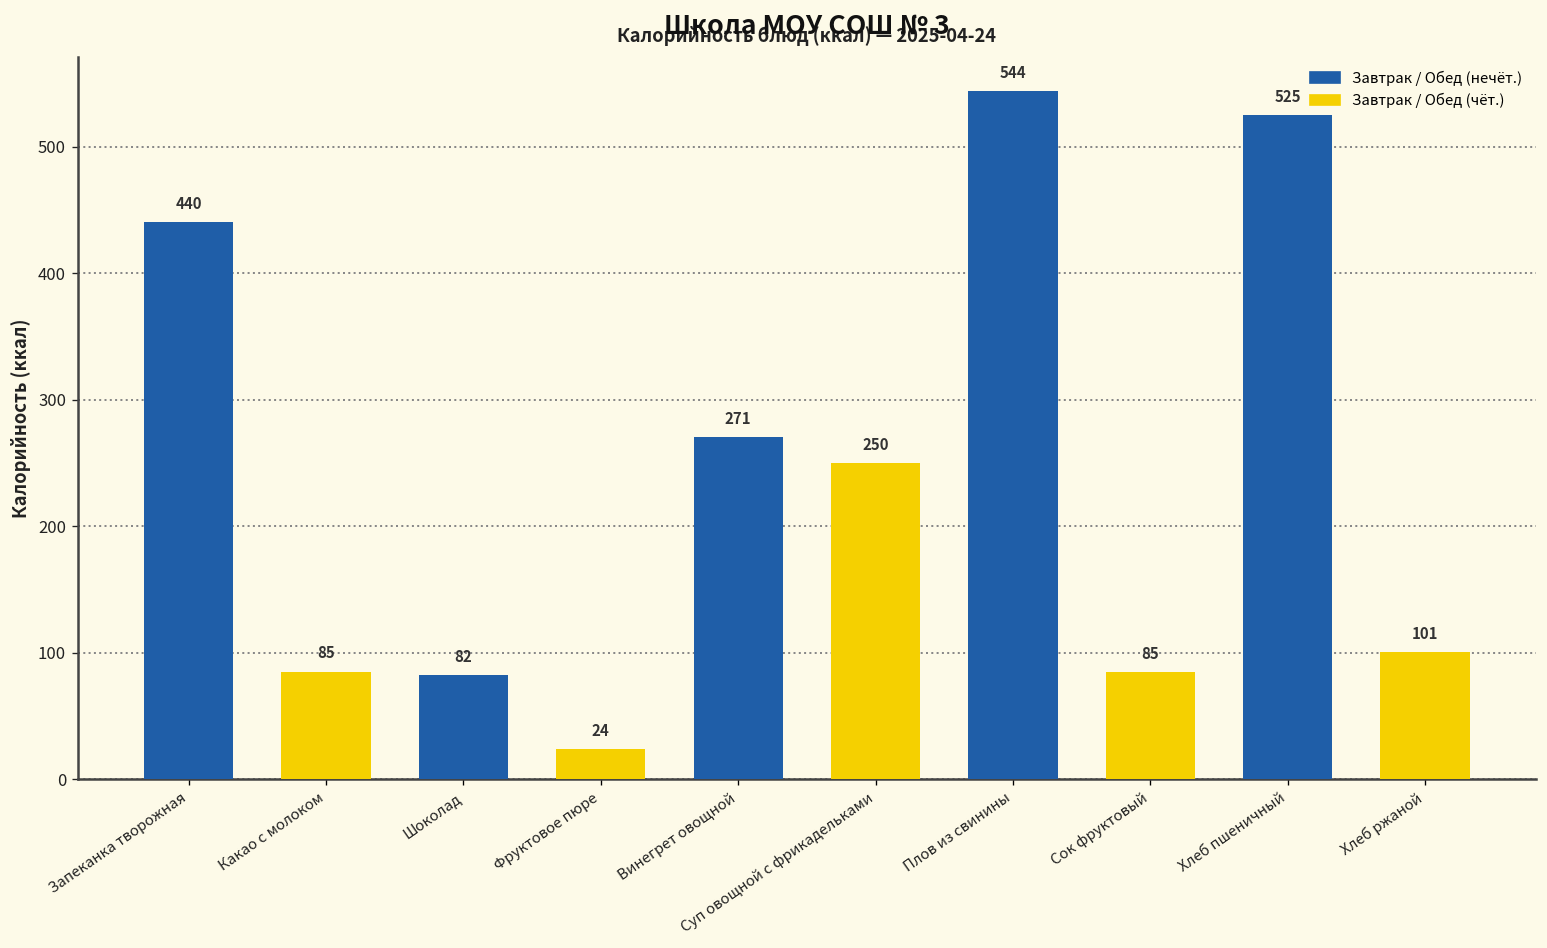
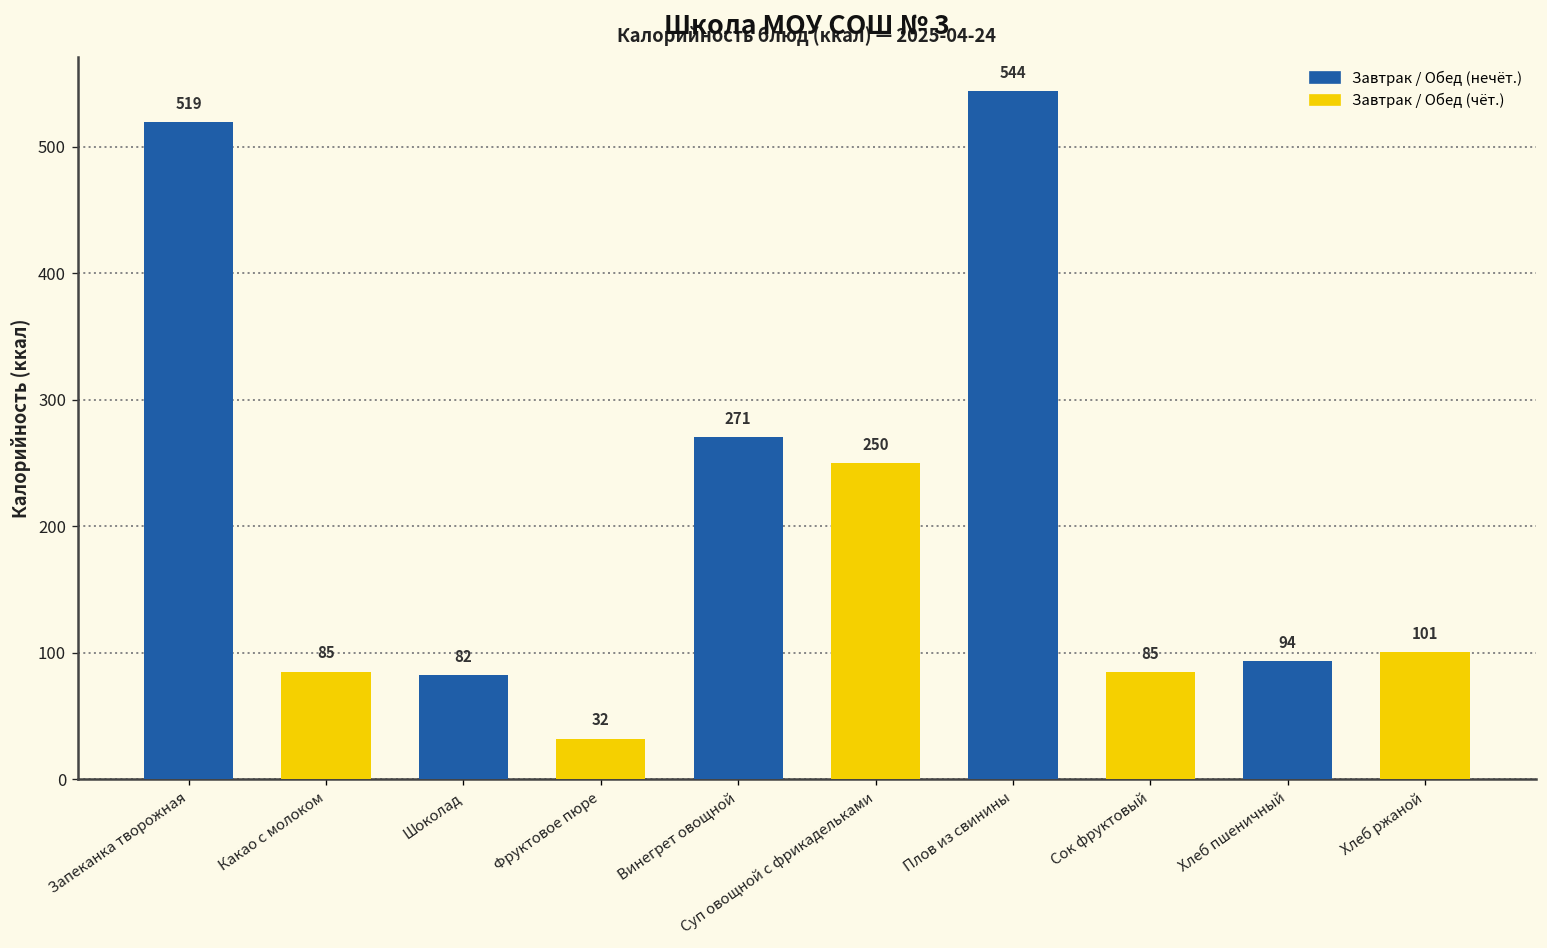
Запеканка творожная: 440 -> 519
Фруктовое пюре: 24 -> 32
Хлеб пшеничный: 525 -> 94
